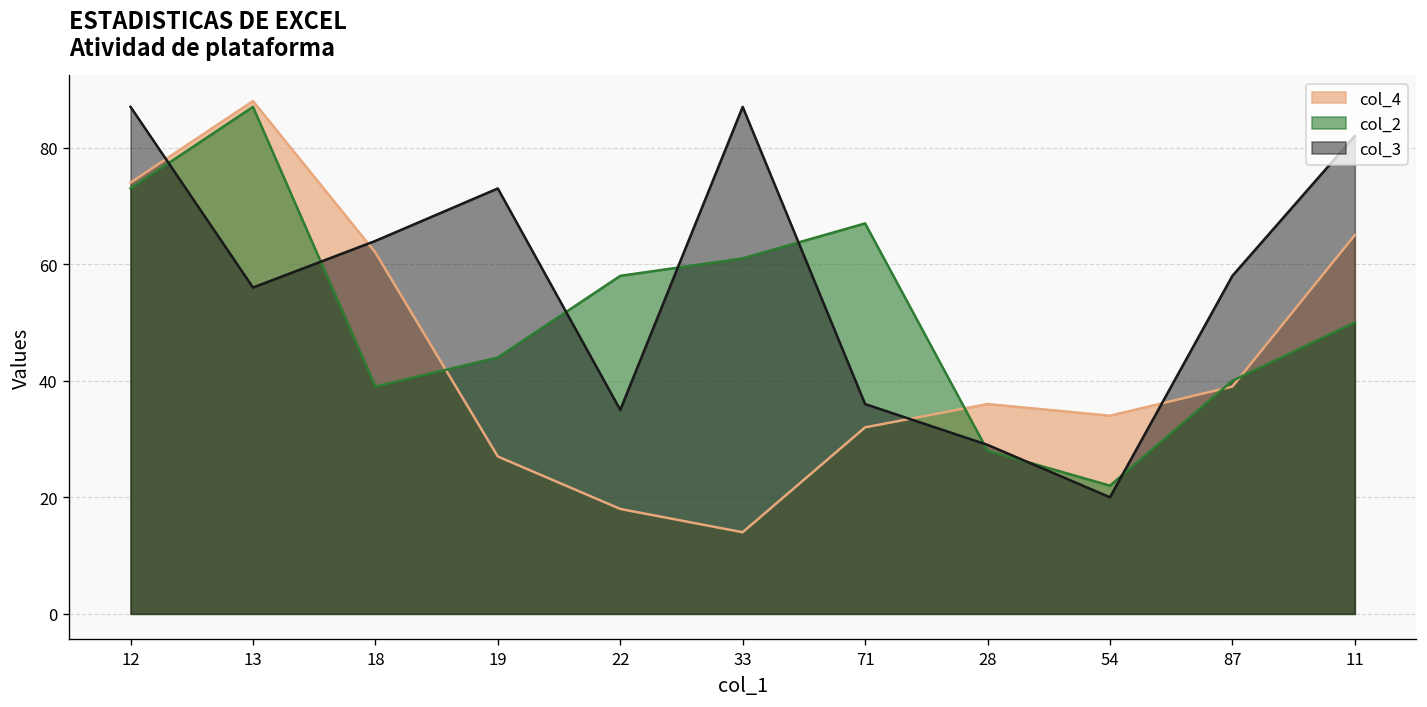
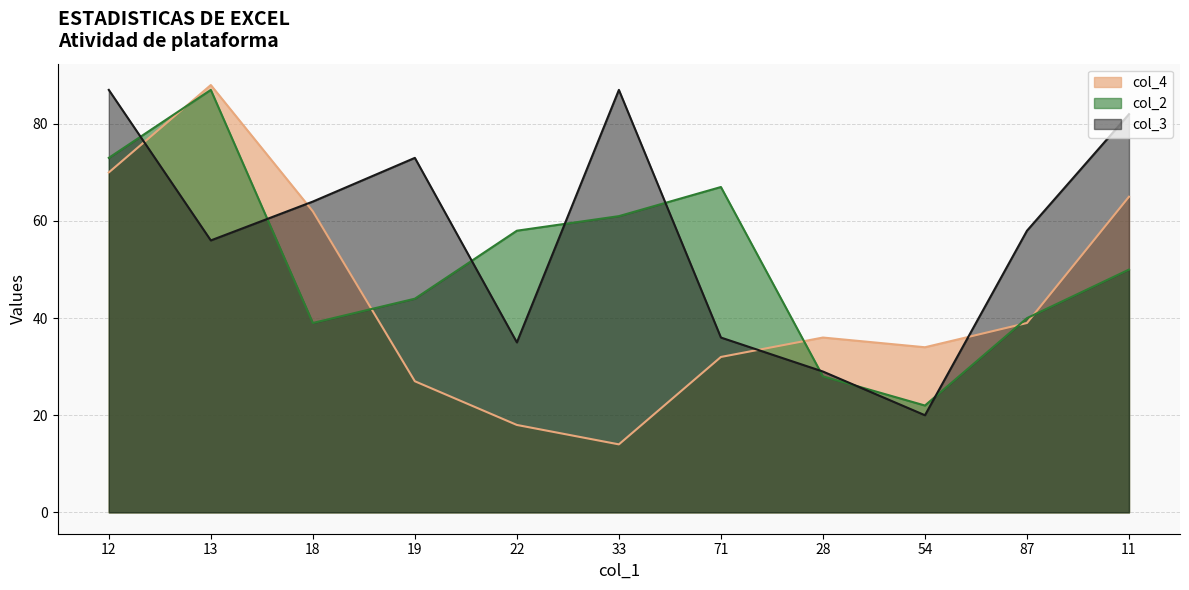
col_4, 12: 74 -> 70
